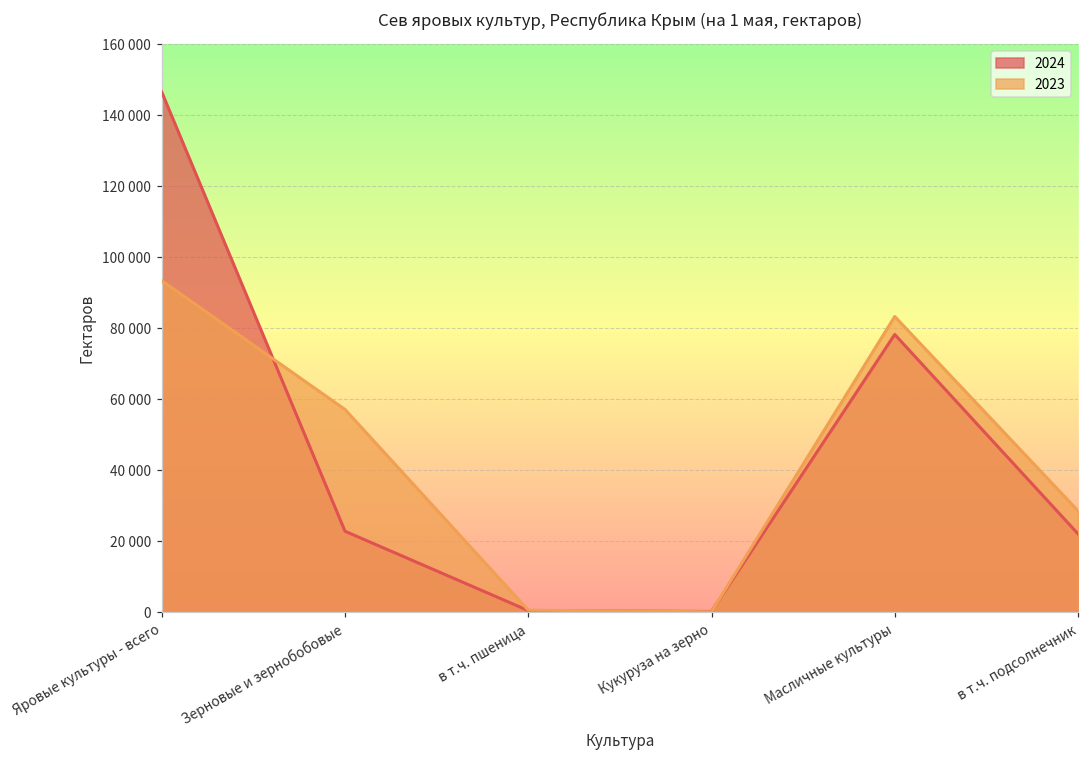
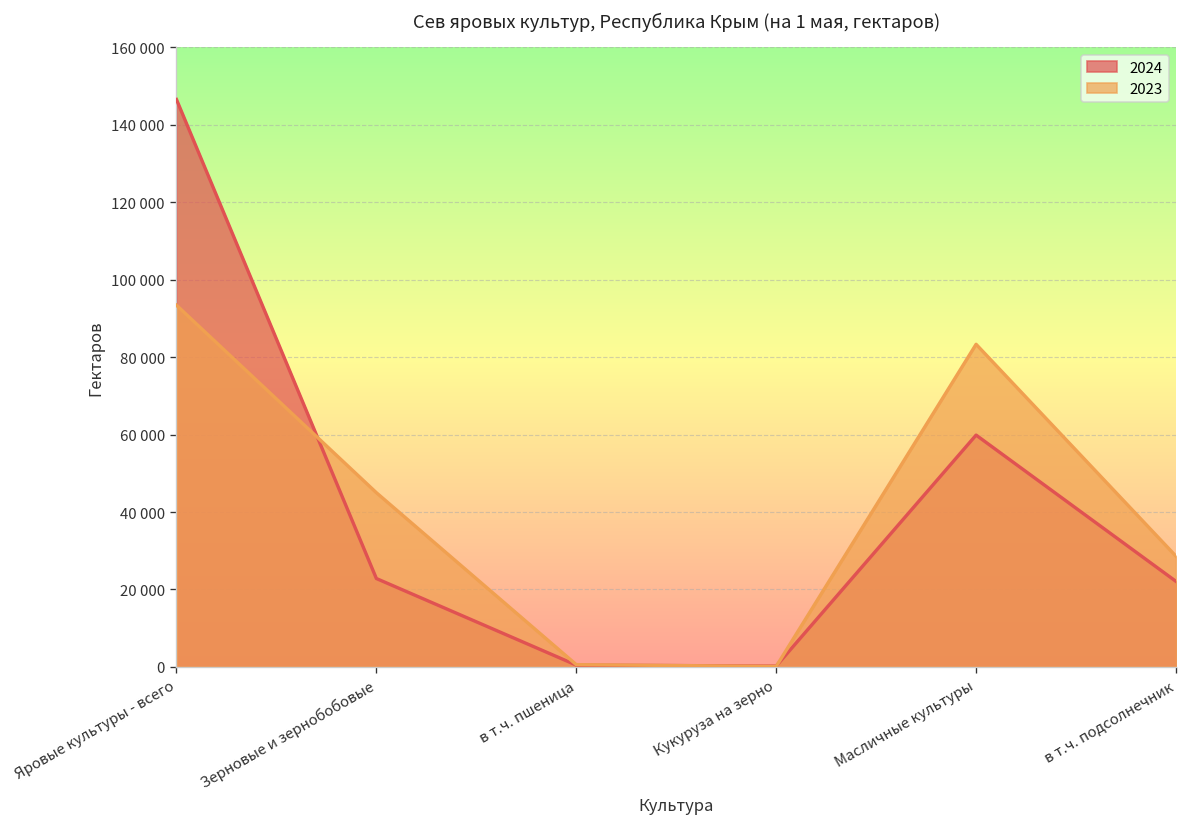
2023, Зерновые и зернобобовые: 57000 -> 45000
2024, Масличные культуры: 78000 -> 60000
